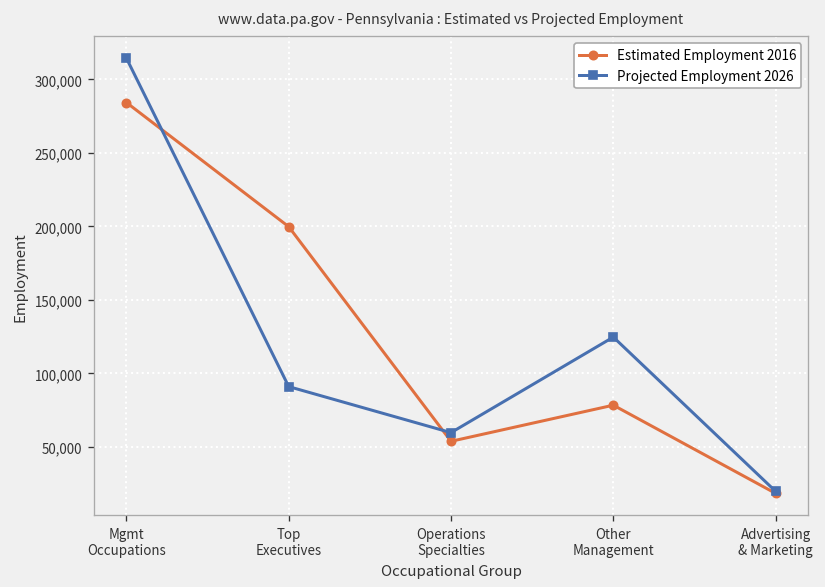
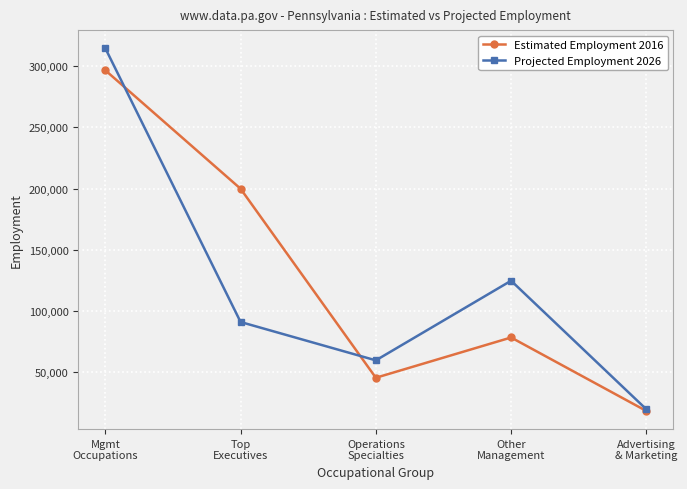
Estimated Employment 2016, Mgmt Occupations: 284,000 -> 297,000
Estimated Employment 2016, Operations Specialties: 54,000 -> 46,000
